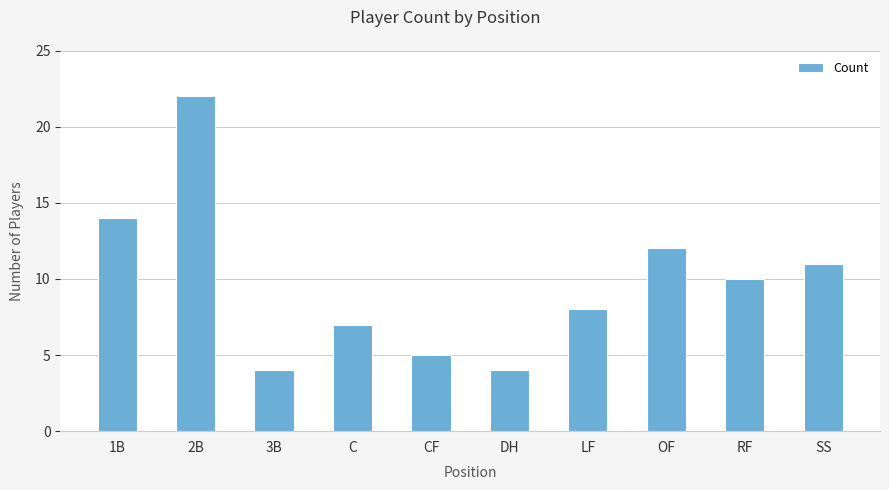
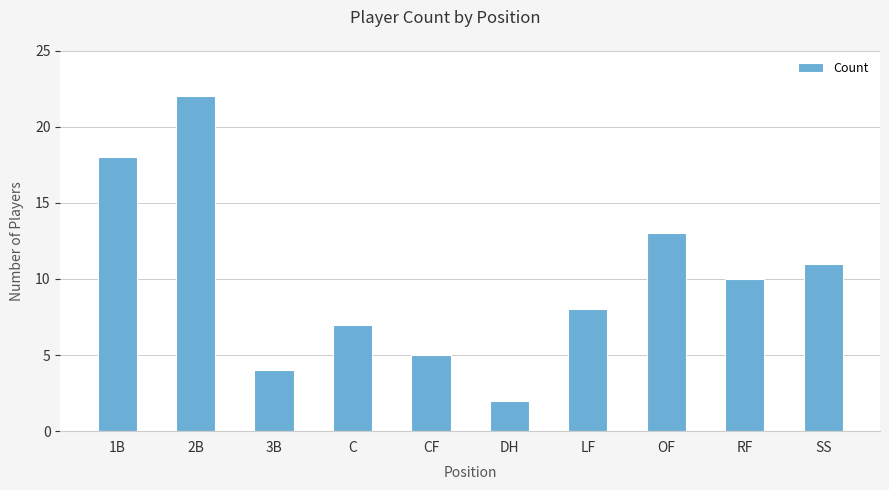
1B: 14 -> 18
DH: 4 -> 2
OF: 12 -> 13
